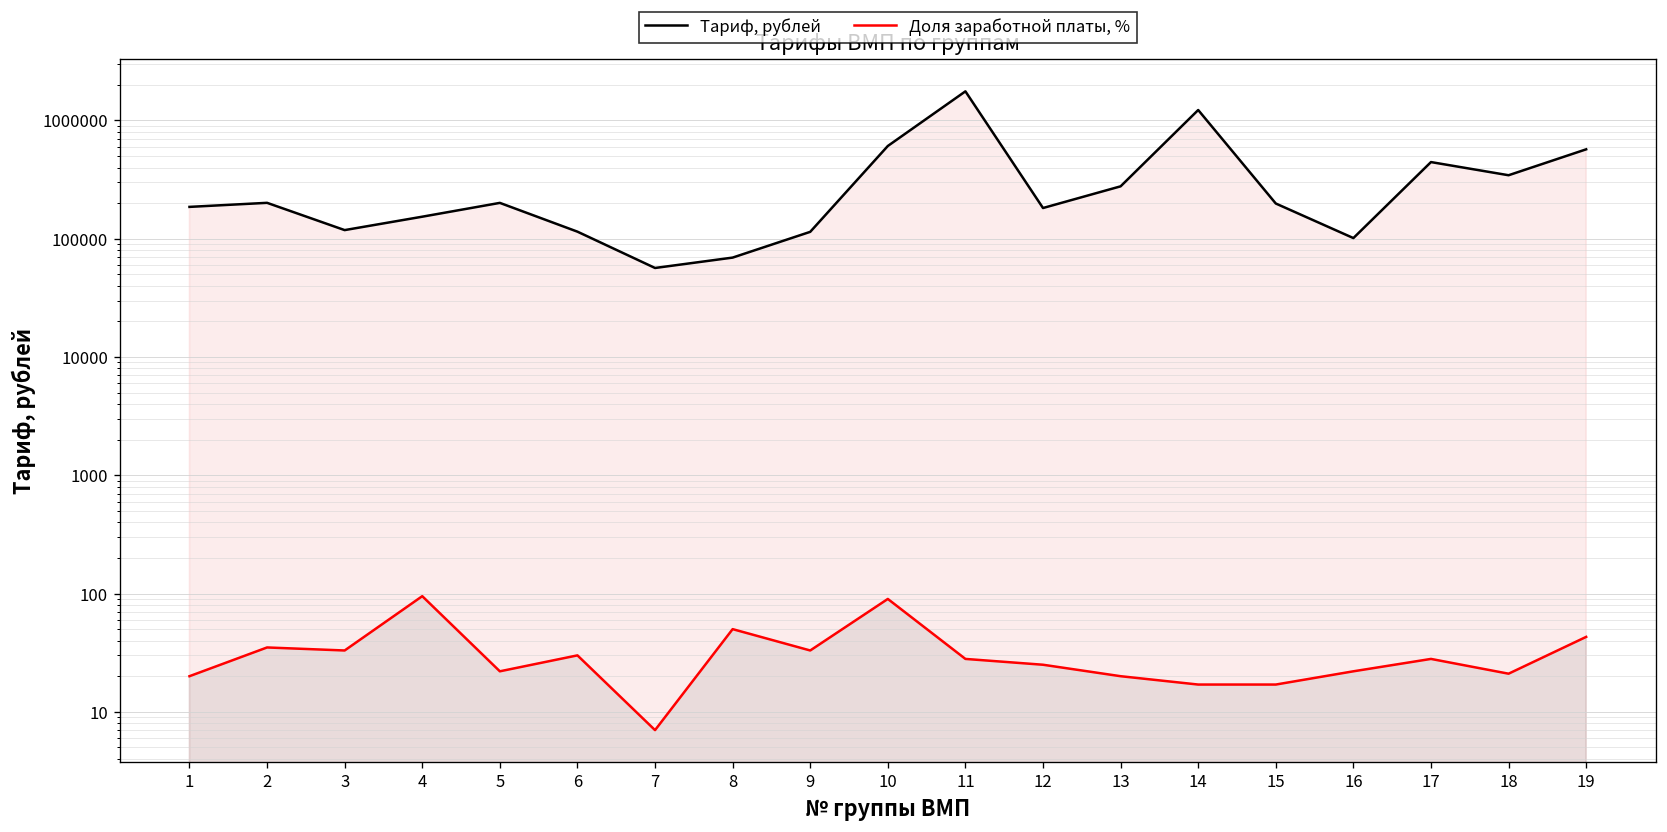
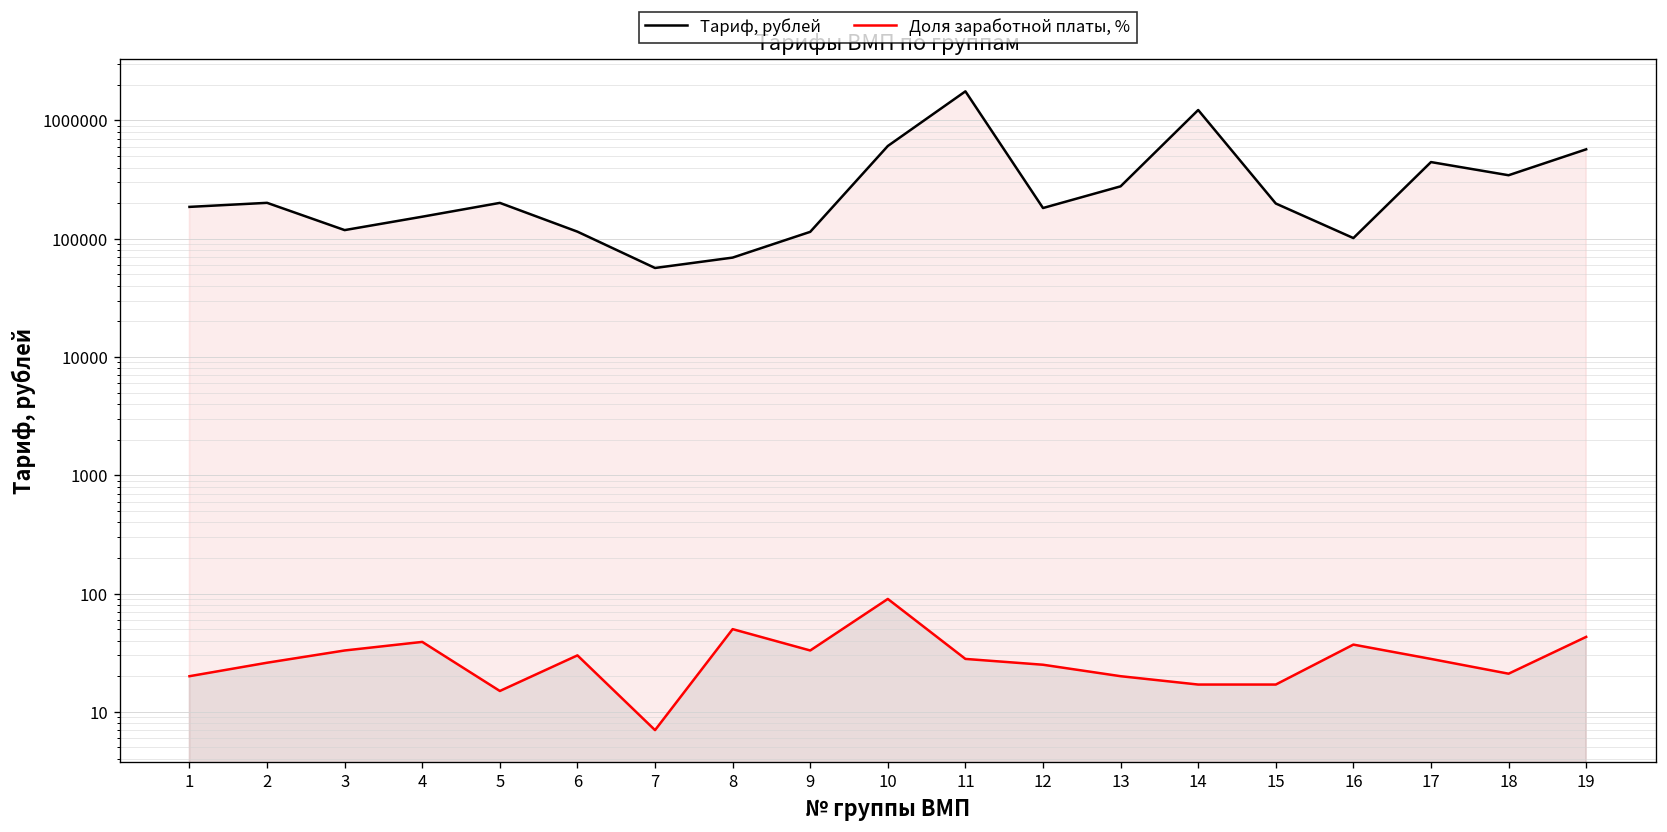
Доля заработной платы, %, 2: 35 -> 26
Доля заработной платы, %, 4: 100 -> 39
Доля заработной платы, %, 5: 22 -> 15
Доля заработной платы, %, 16: 22 -> 37
